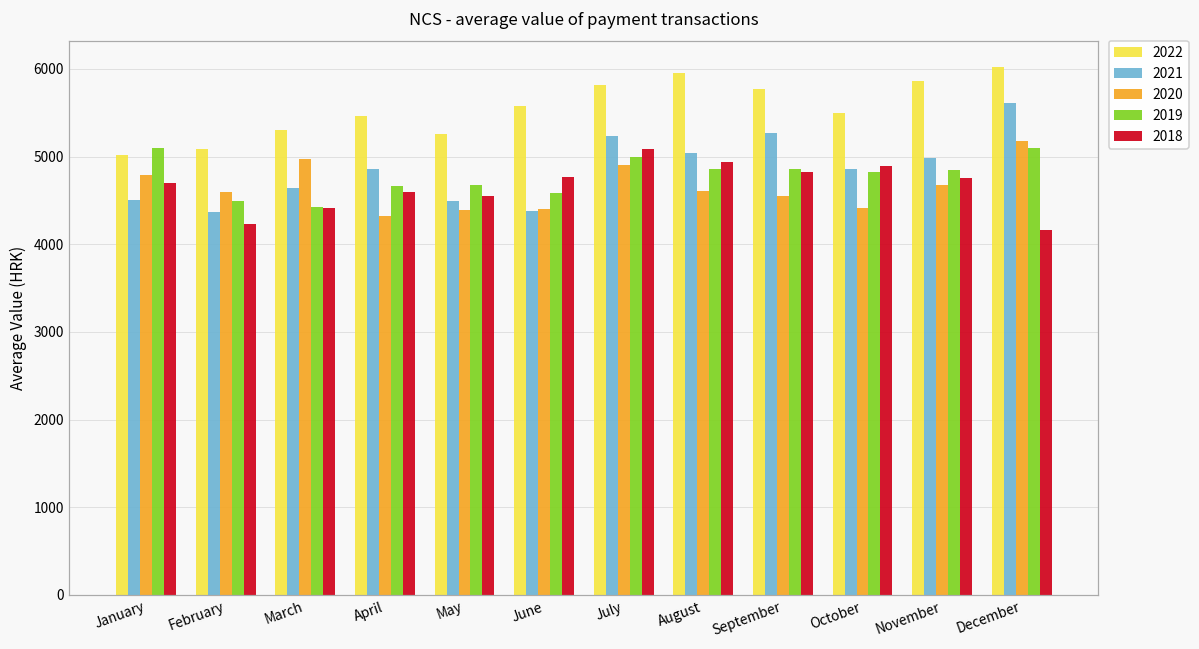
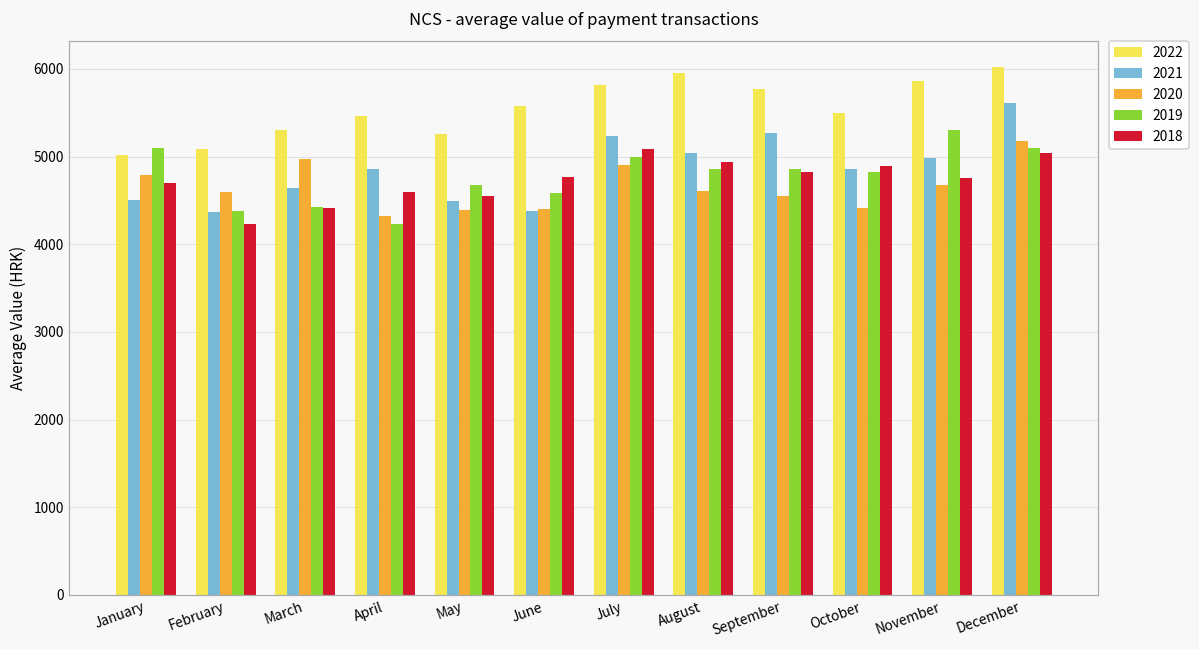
2019, February: 4500 -> 4400
2019, April: 4700 -> 4200
2019, November: 4800 -> 5300
2018, December: 4200 -> 5000
